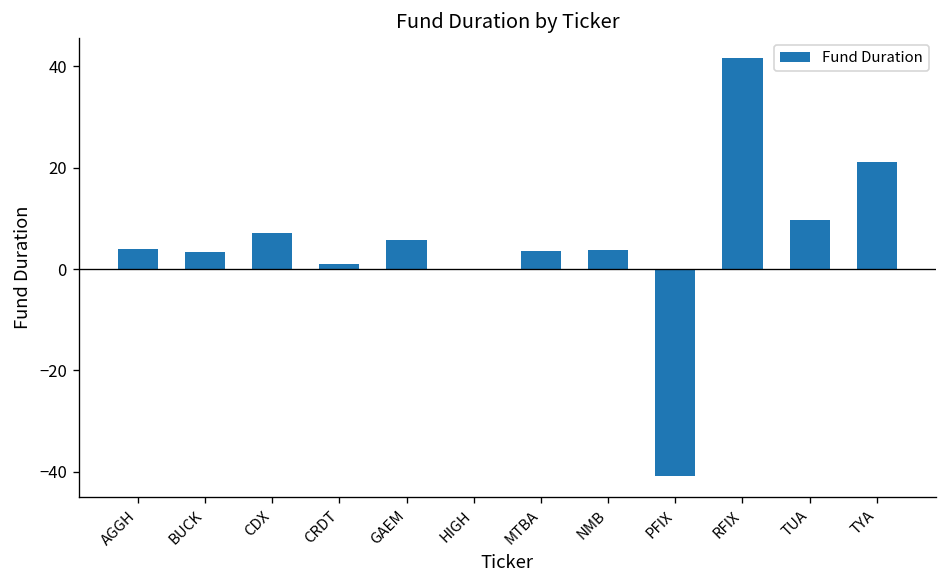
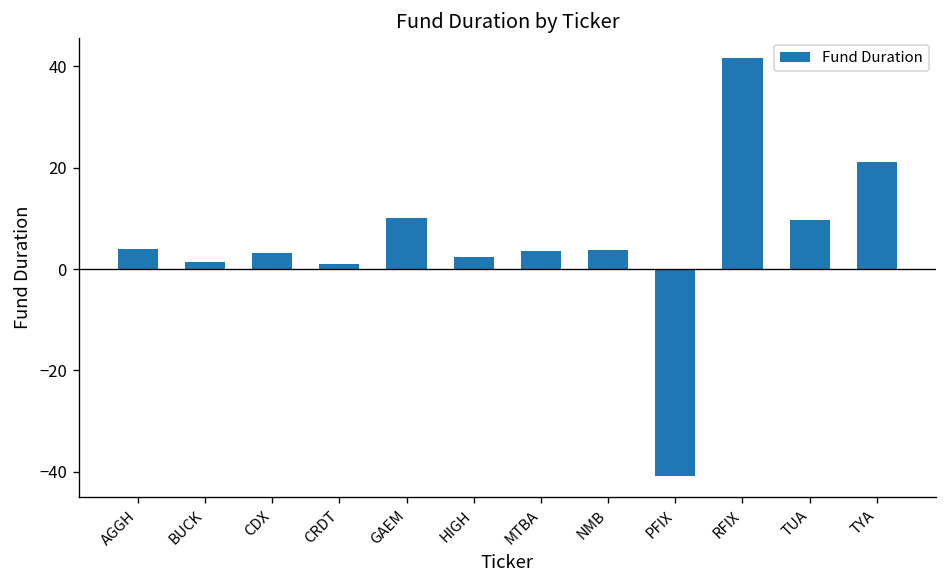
BUCK: 3 -> 1
CDX: 7 -> 3
GAEM: 6 -> 10
HIGH: 0 -> 2
